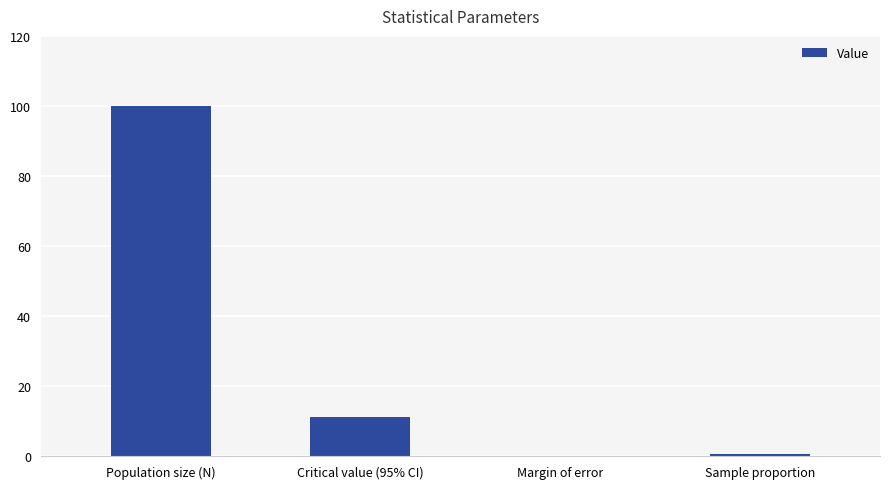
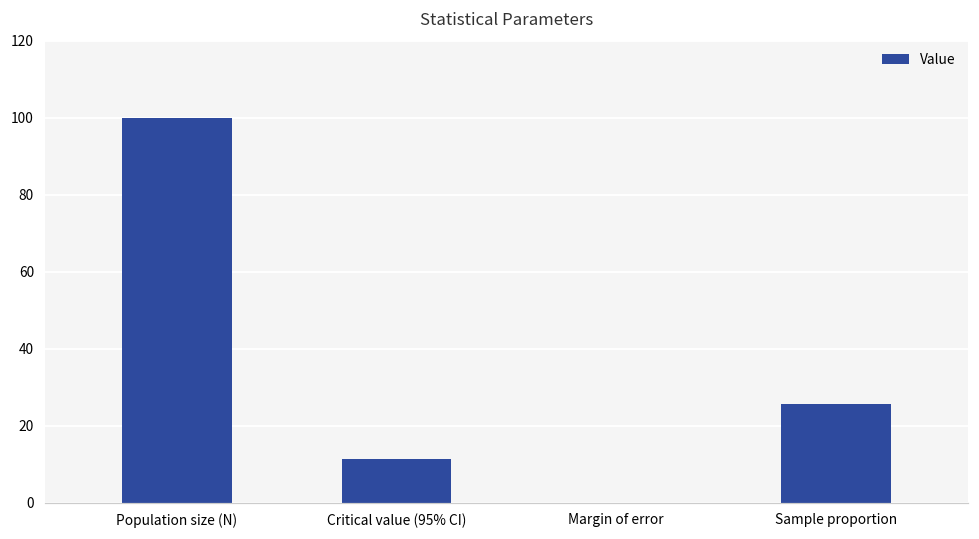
Sample proportion: 1 -> 26
